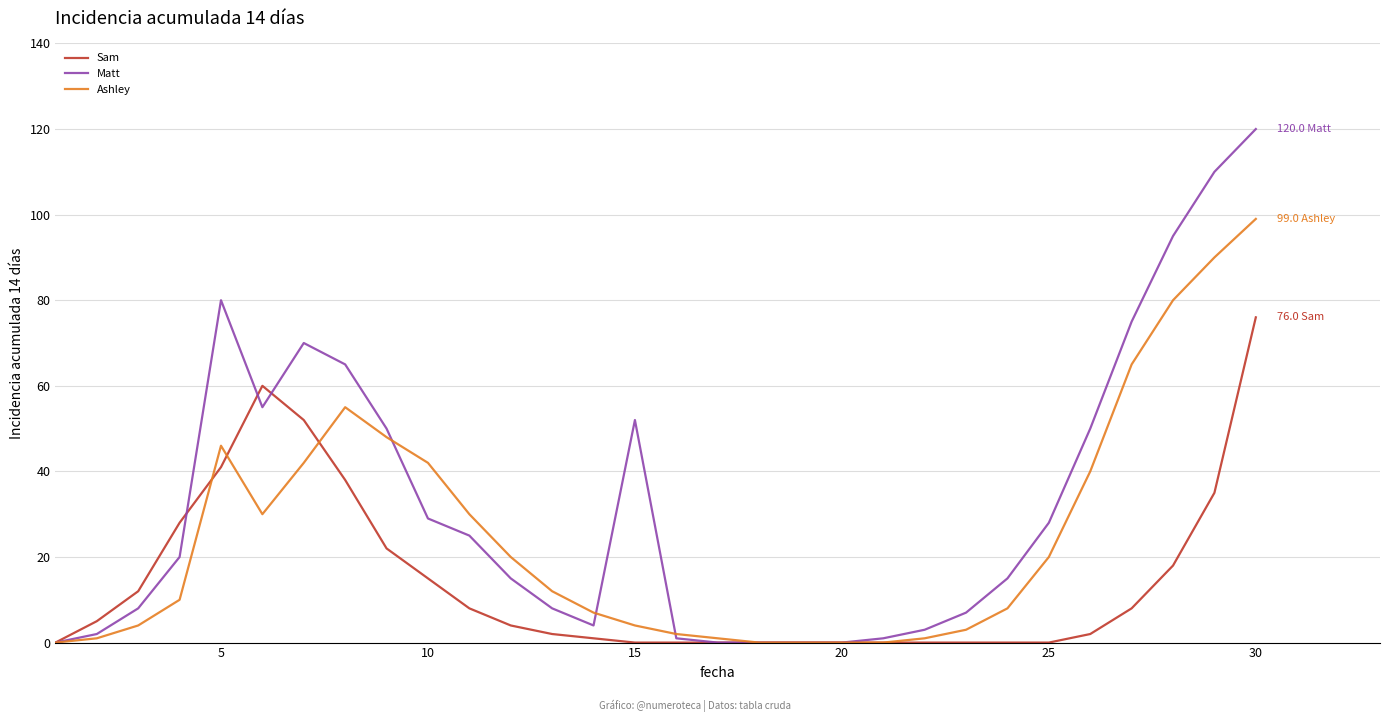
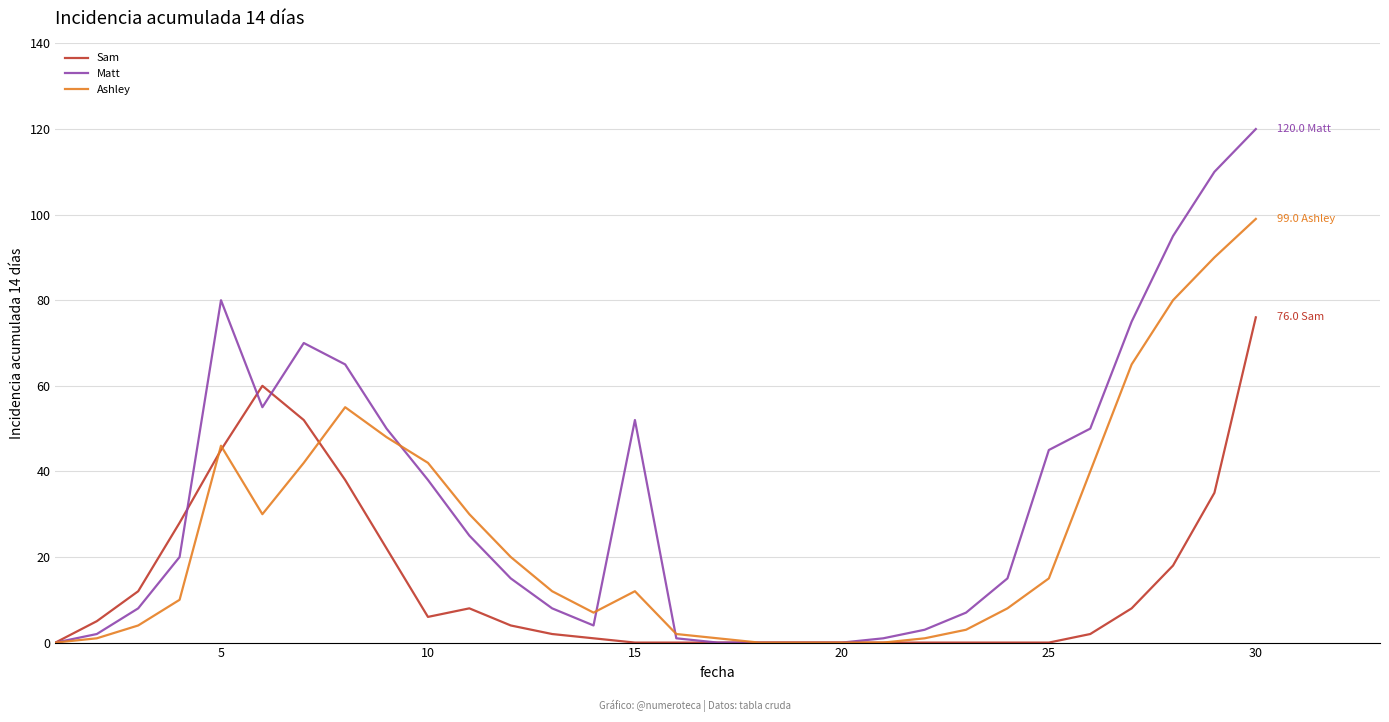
Sam, 5: 41 -> 45
Sam, 10: 15 -> 6
Matt, 10: 29 -> 38
Ashley, 15: 4 -> 12
Matt, 25: 28 -> 45
Ashley, 25: 20 -> 15
